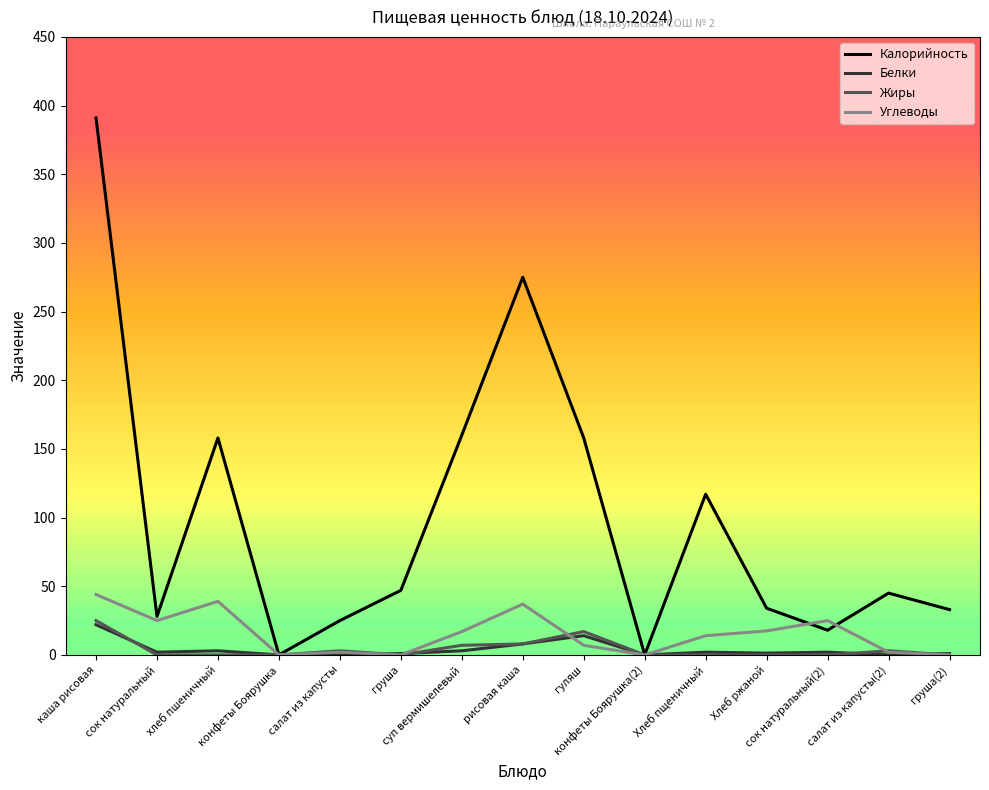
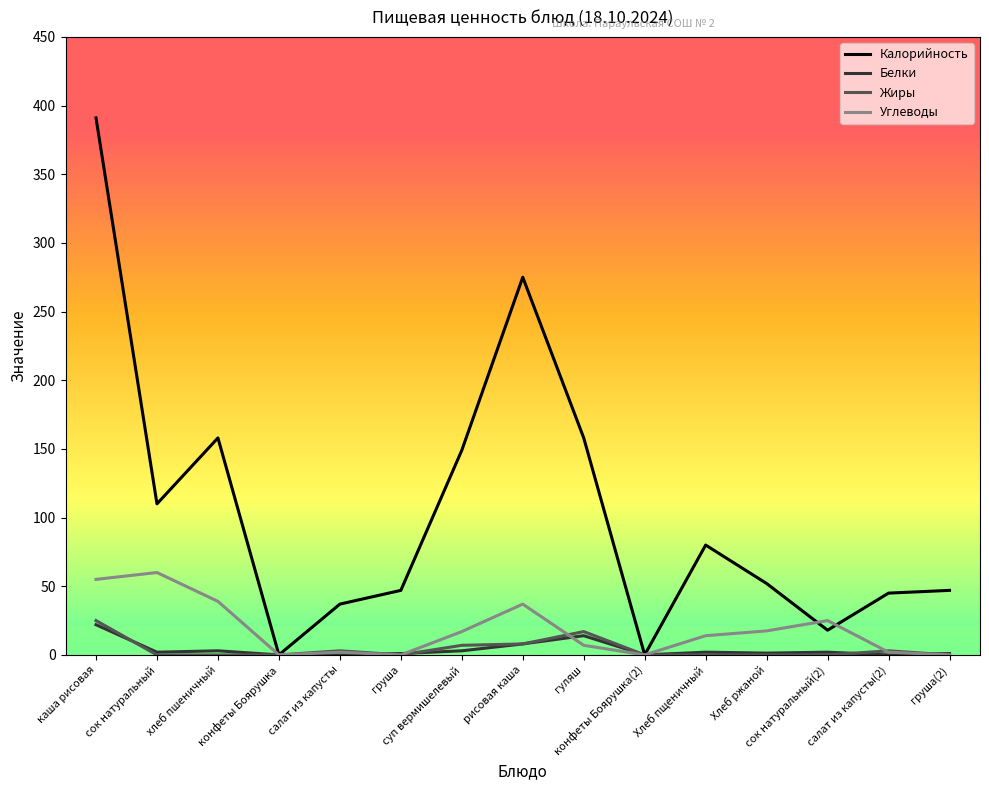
Углеводы, каша рисовая: 44 -> 55
Калорийность, сок натуральный: 28 -> 110
Углеводы, сок натуральный: 25 -> 60
Калорийность, салат из капусты: 25 -> 37
Калорийность, суп вермишелевый: 160 -> 149
Калорийность, Хлеб пщеничный: 117 -> 80
Калорийность, Хлеб ржаной: 34 -> 52
Калорийность, груша(2): 33 -> 47
